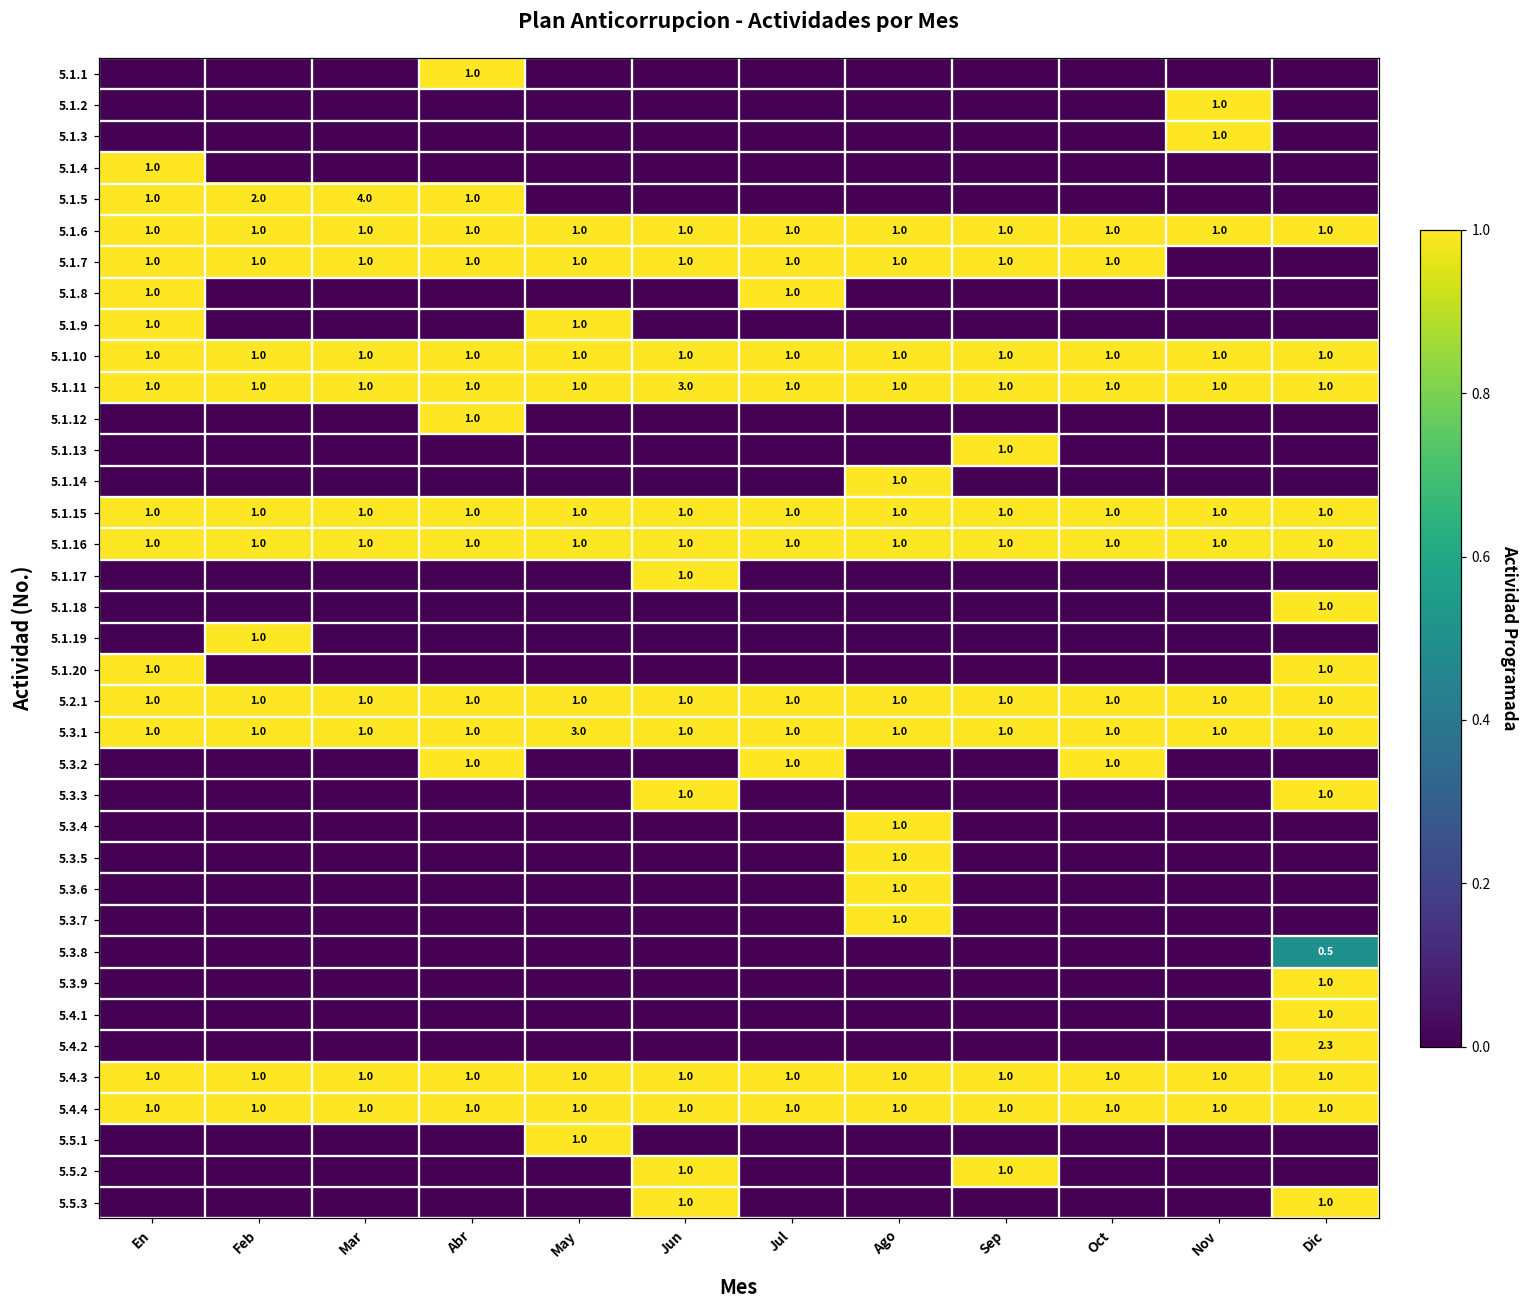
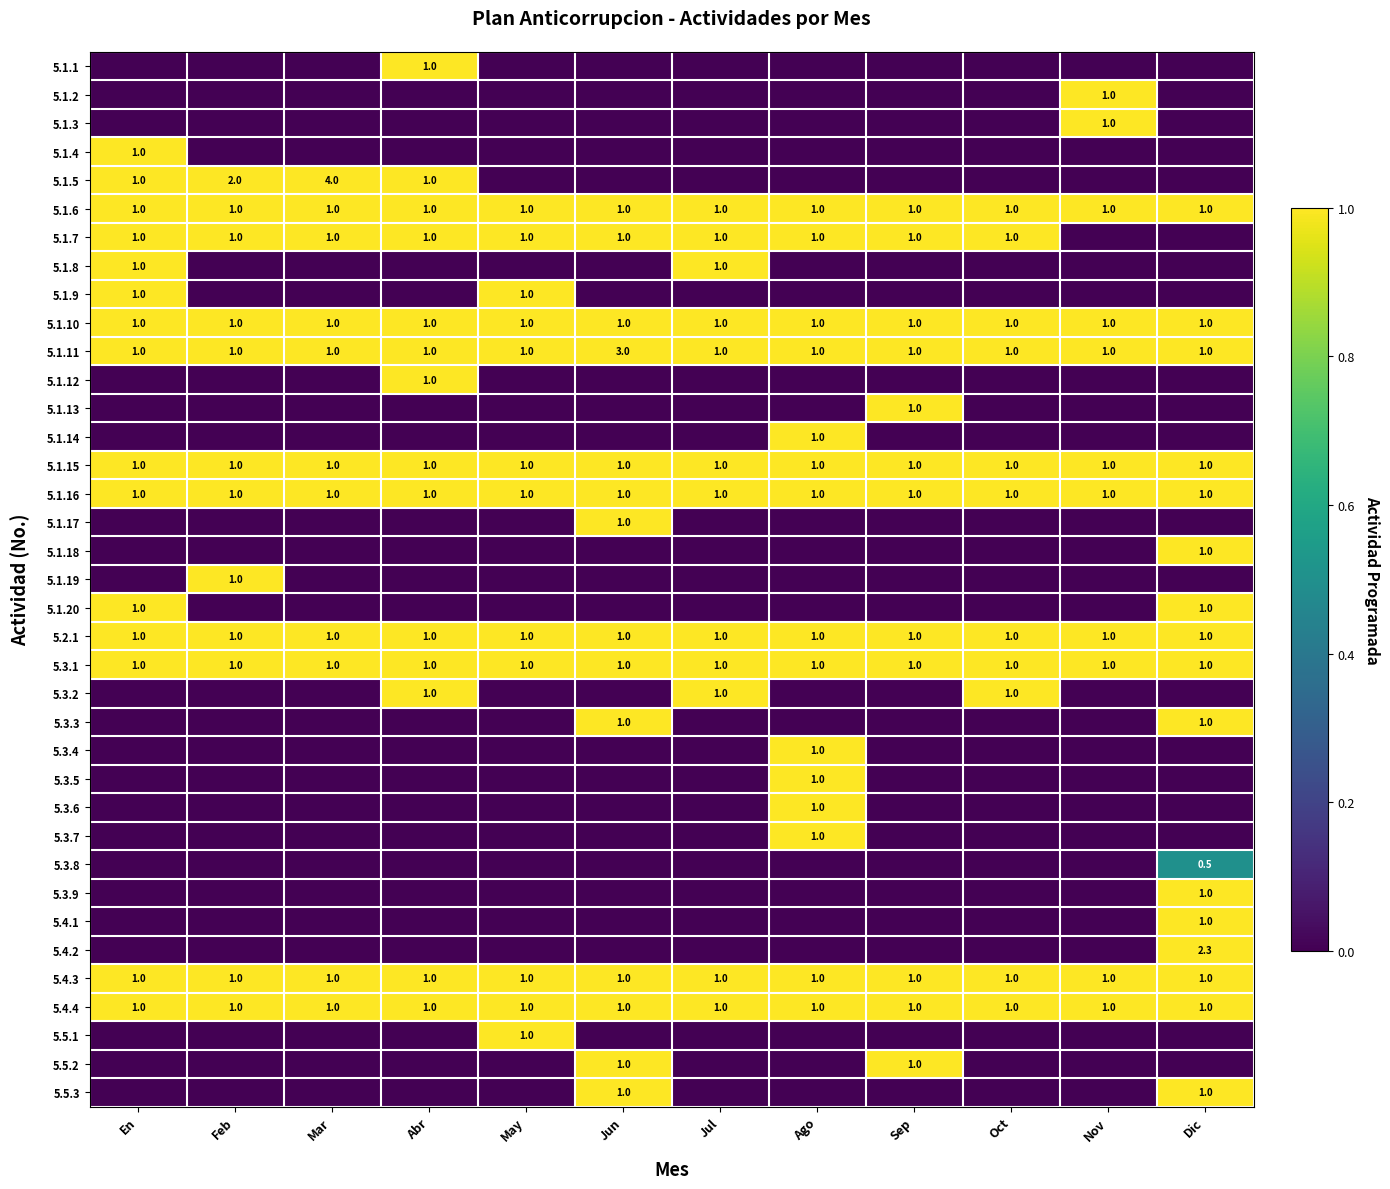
5.3.1, May: 3.0 -> 1.0
